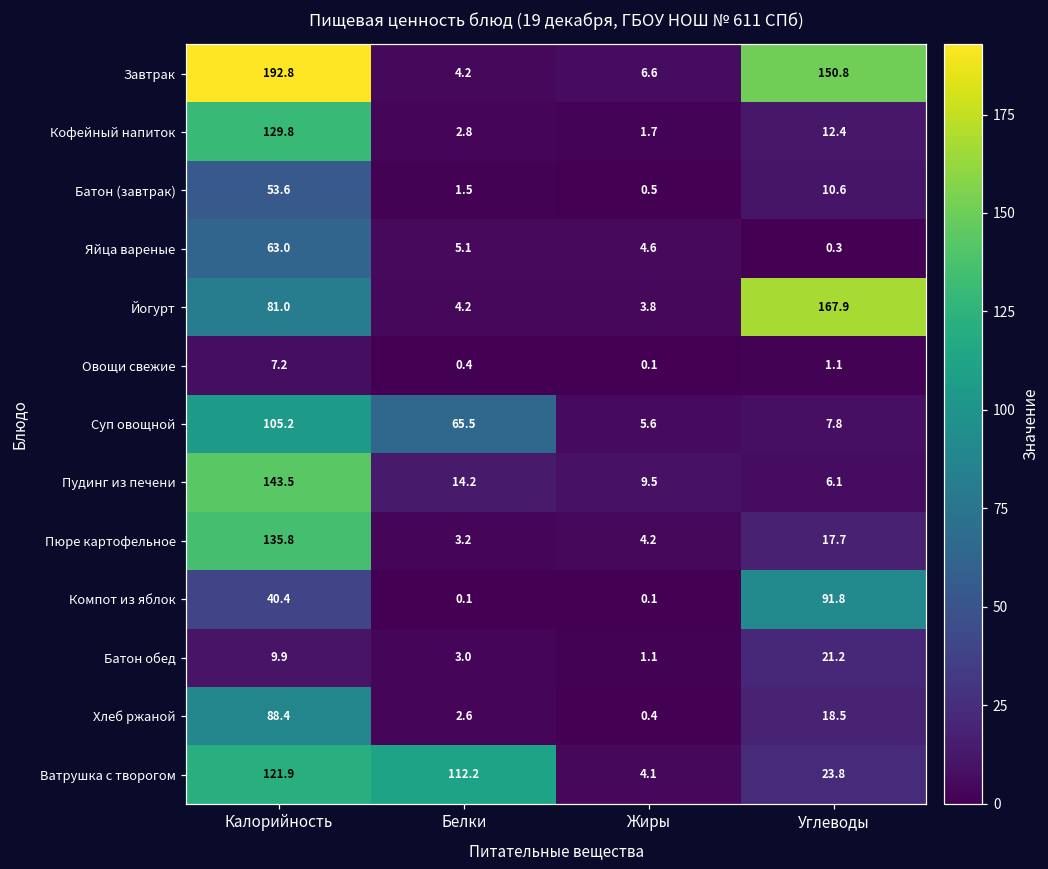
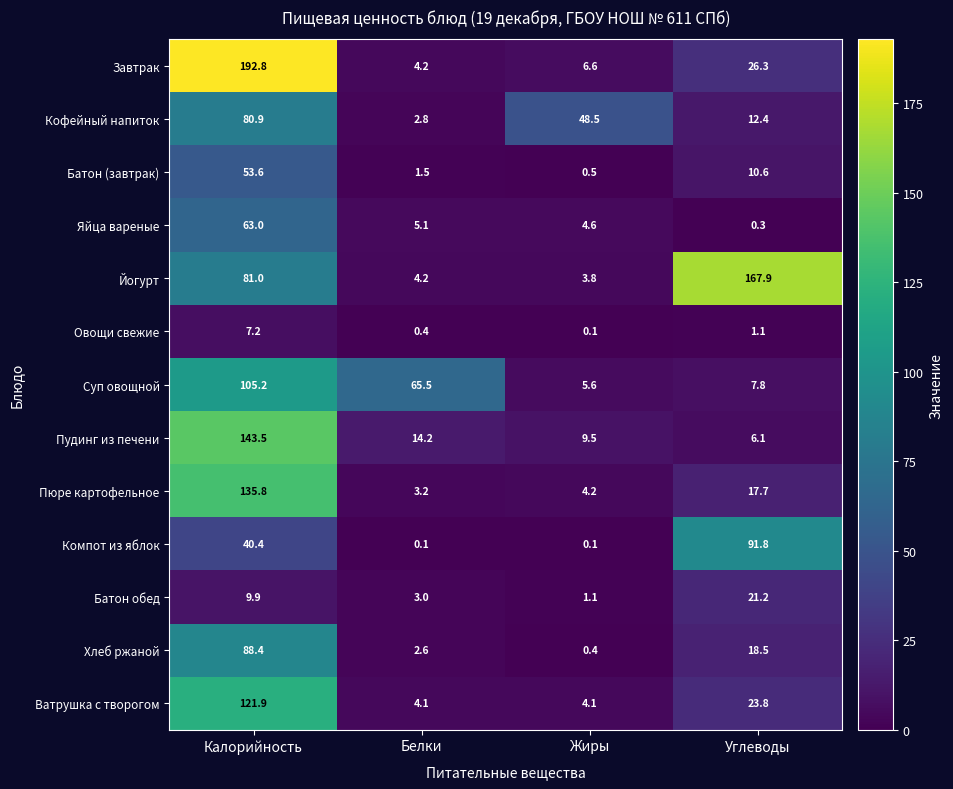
Завтрак, Углеводы: 150.8 -> 26.3
Кофейный напиток, Калорийность: 129.8 -> 80.9
Кофейный напиток, Жиры: 1.7 -> 48.5
Ватрушка с творогом, Белки: 112.2 -> 4.1
